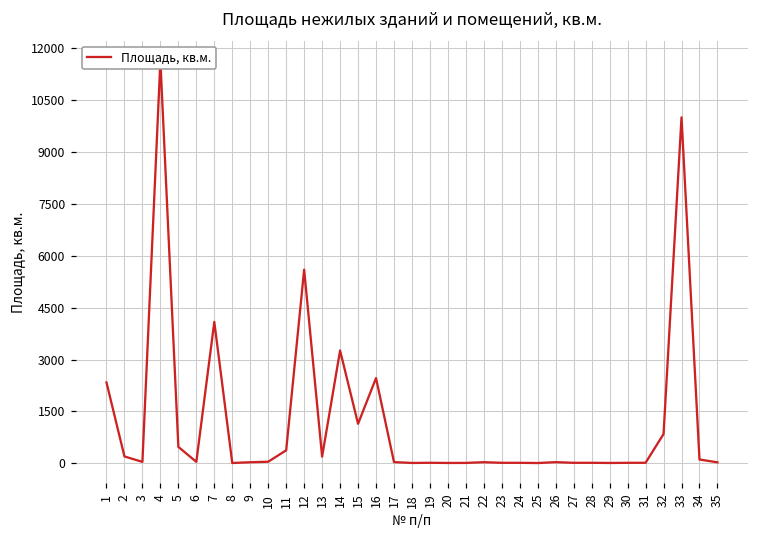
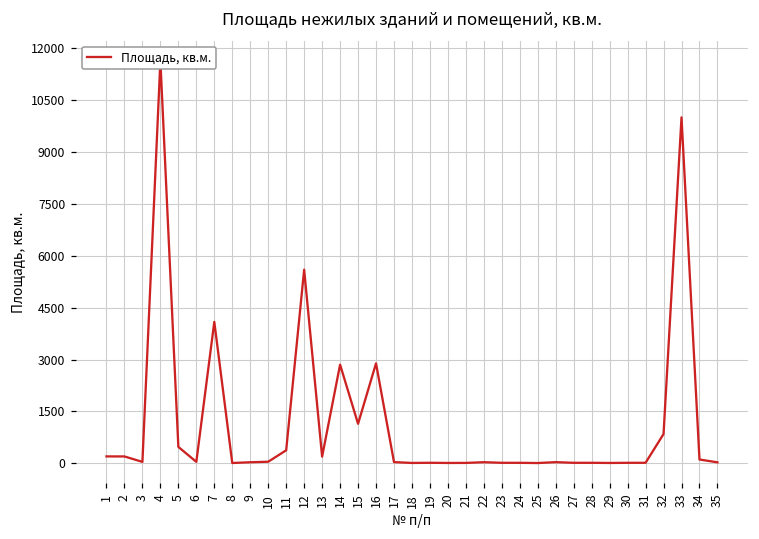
1: 2300 -> 200
14: 3300 -> 2900
16: 2500 -> 2900
